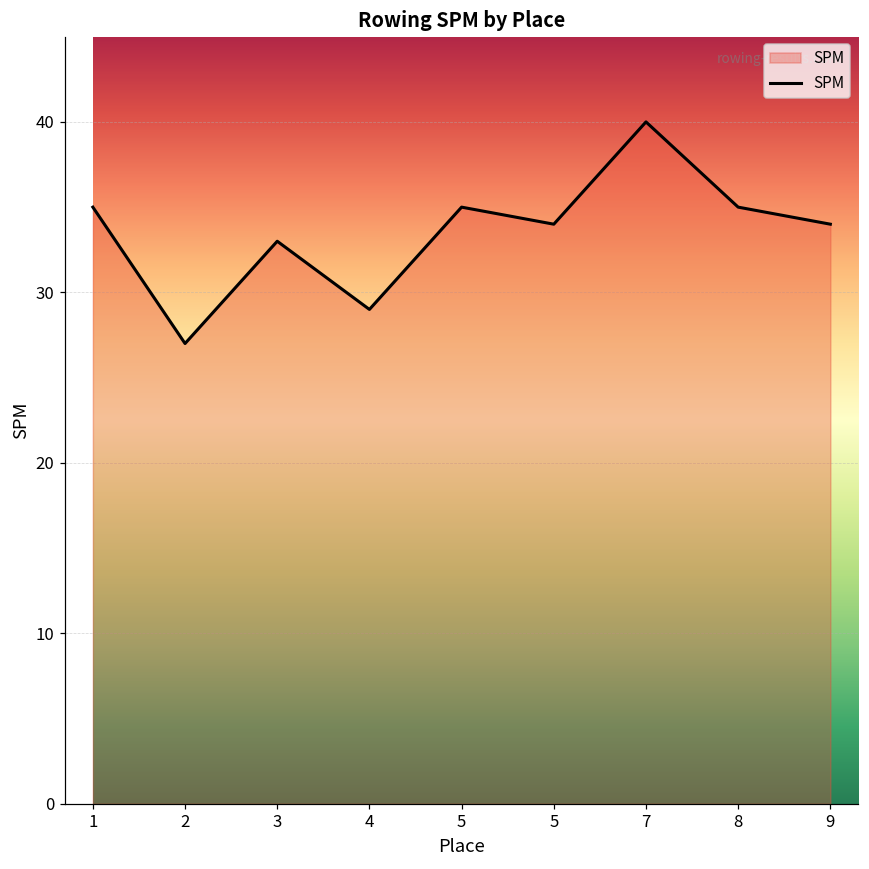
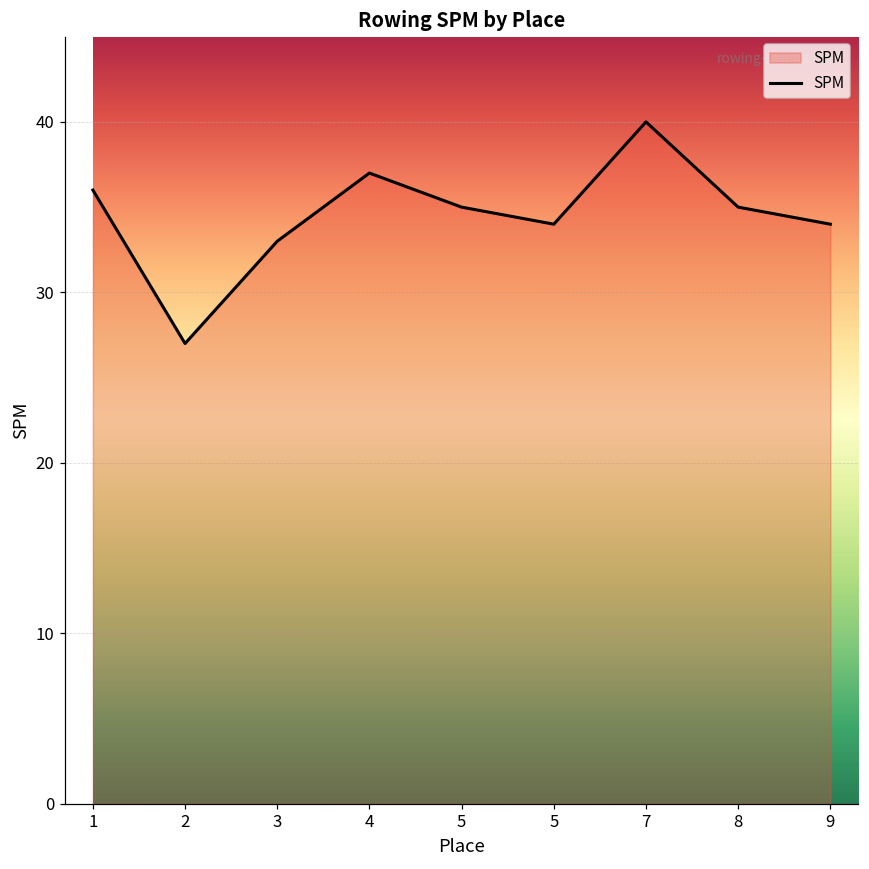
1: 35 -> 36
4: 29 -> 37
